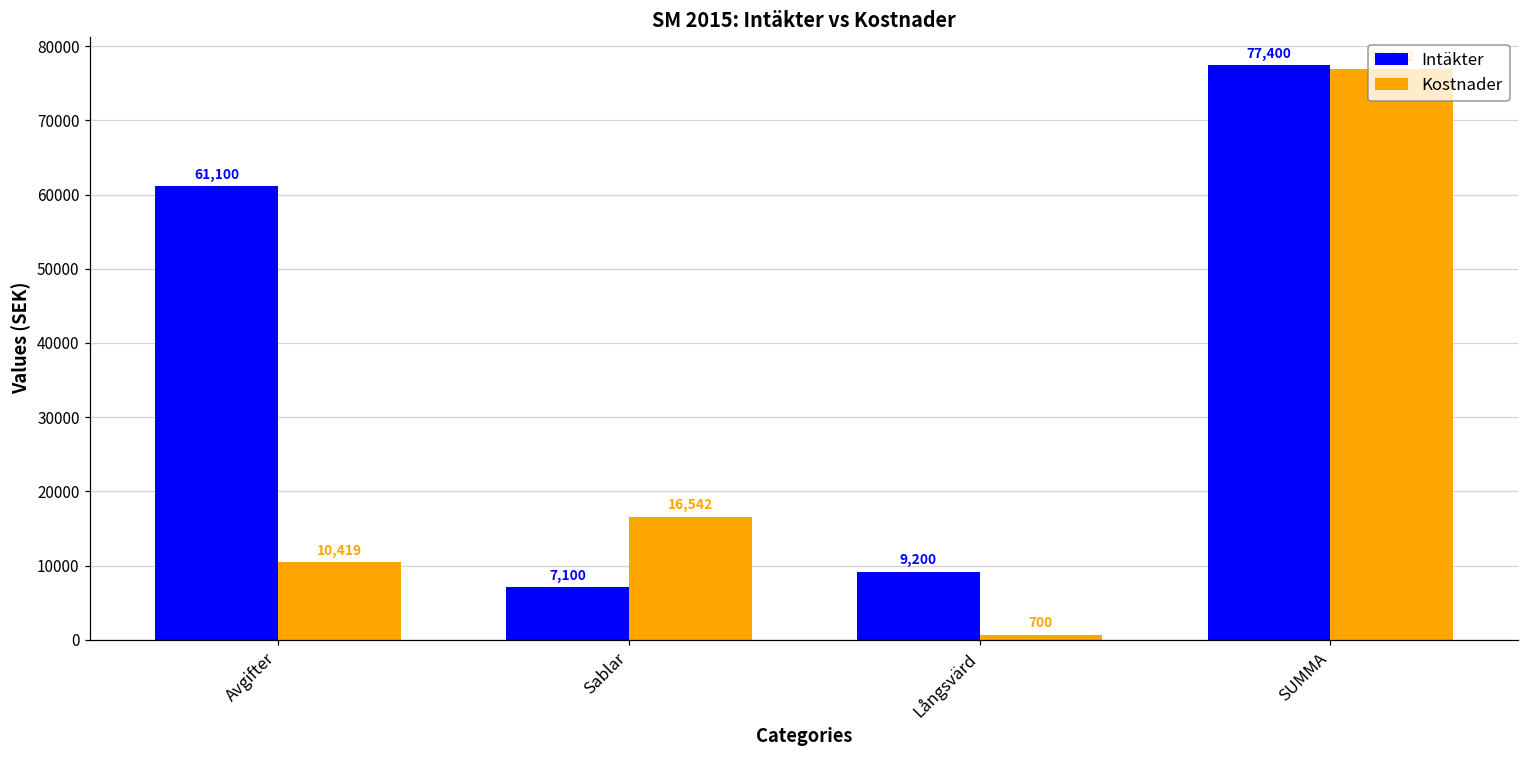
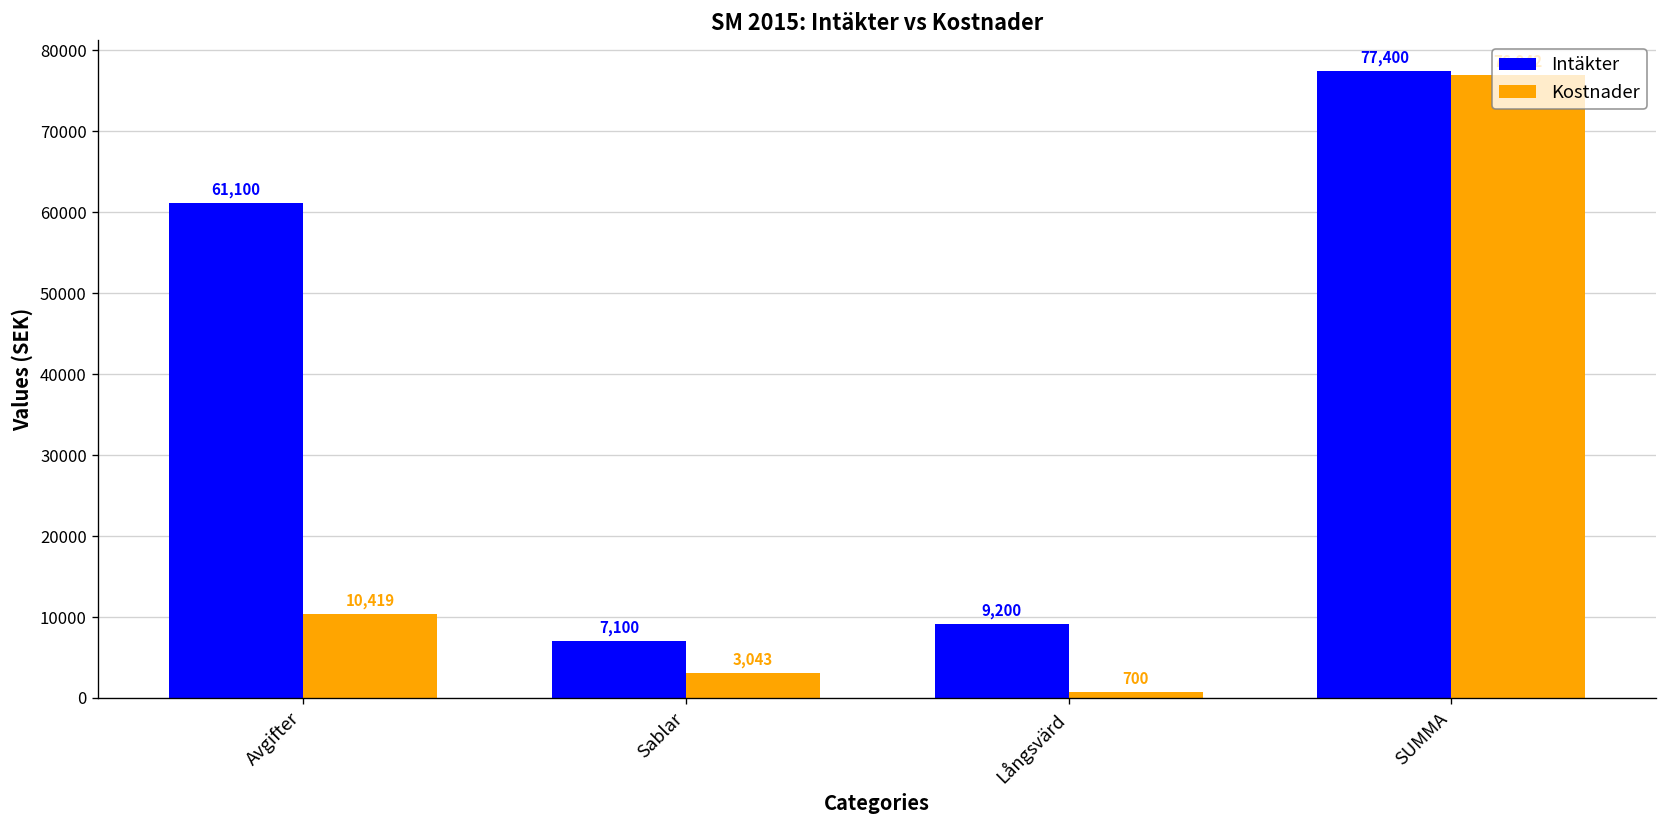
Kostnader, Sablar: 16,542 -> 3,043
